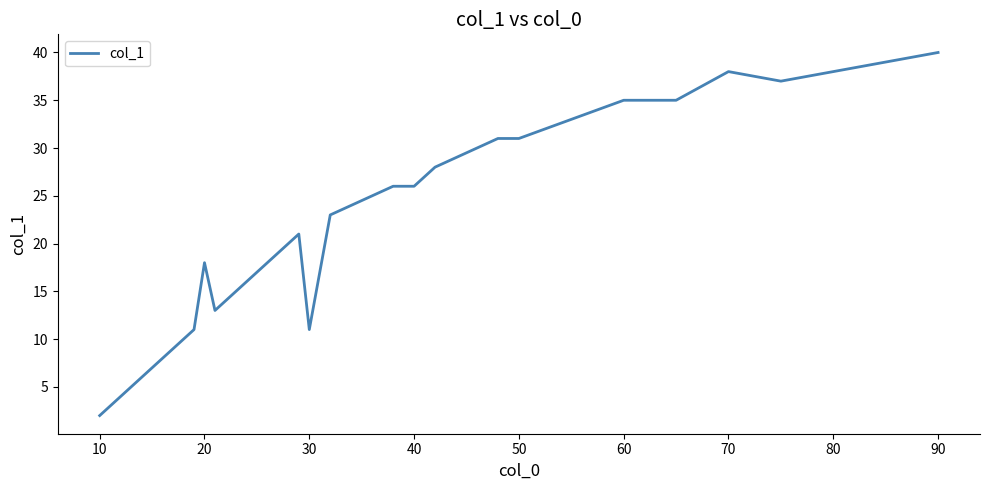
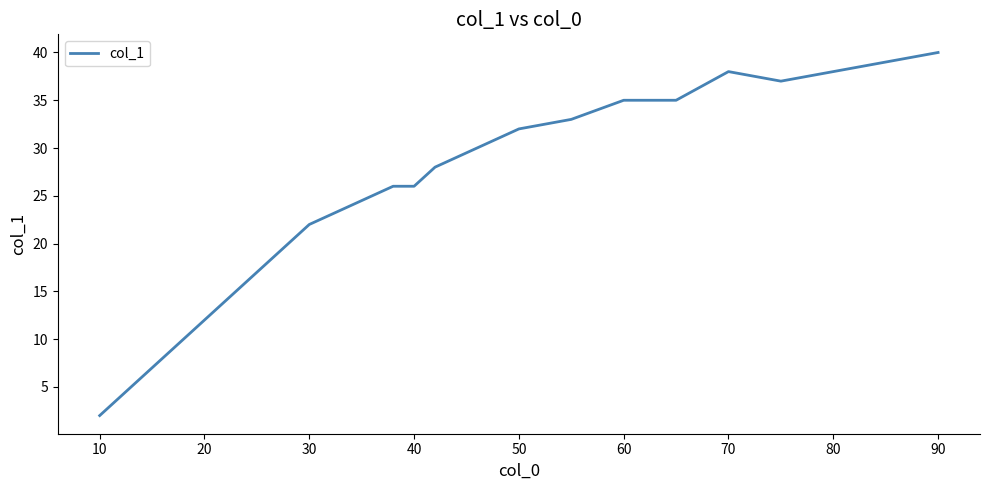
20: 18 -> 12
30: 11 -> 22
50: 31 -> 32
